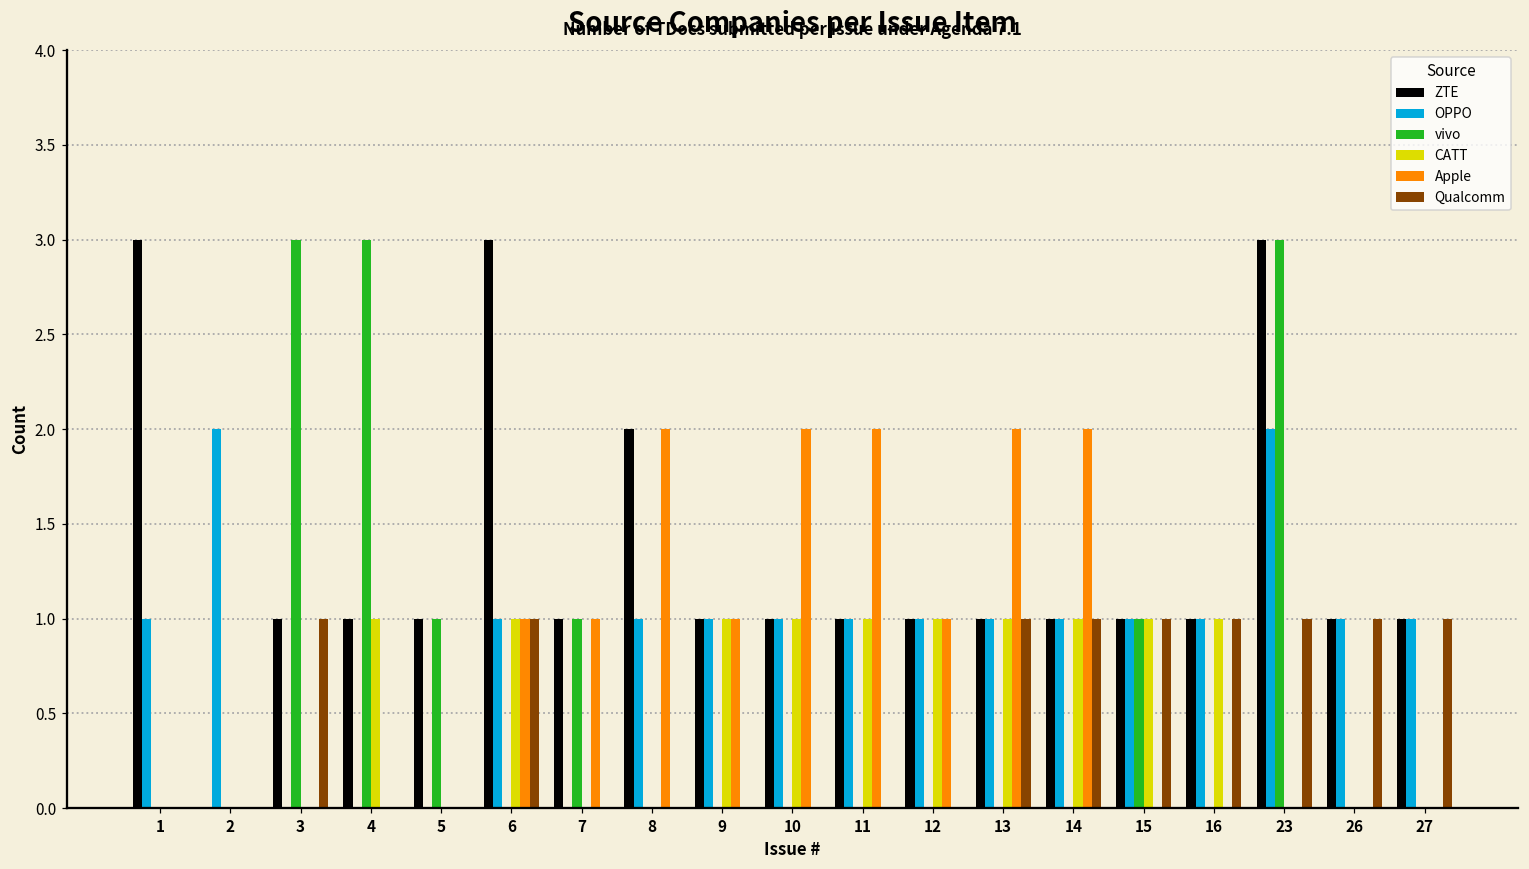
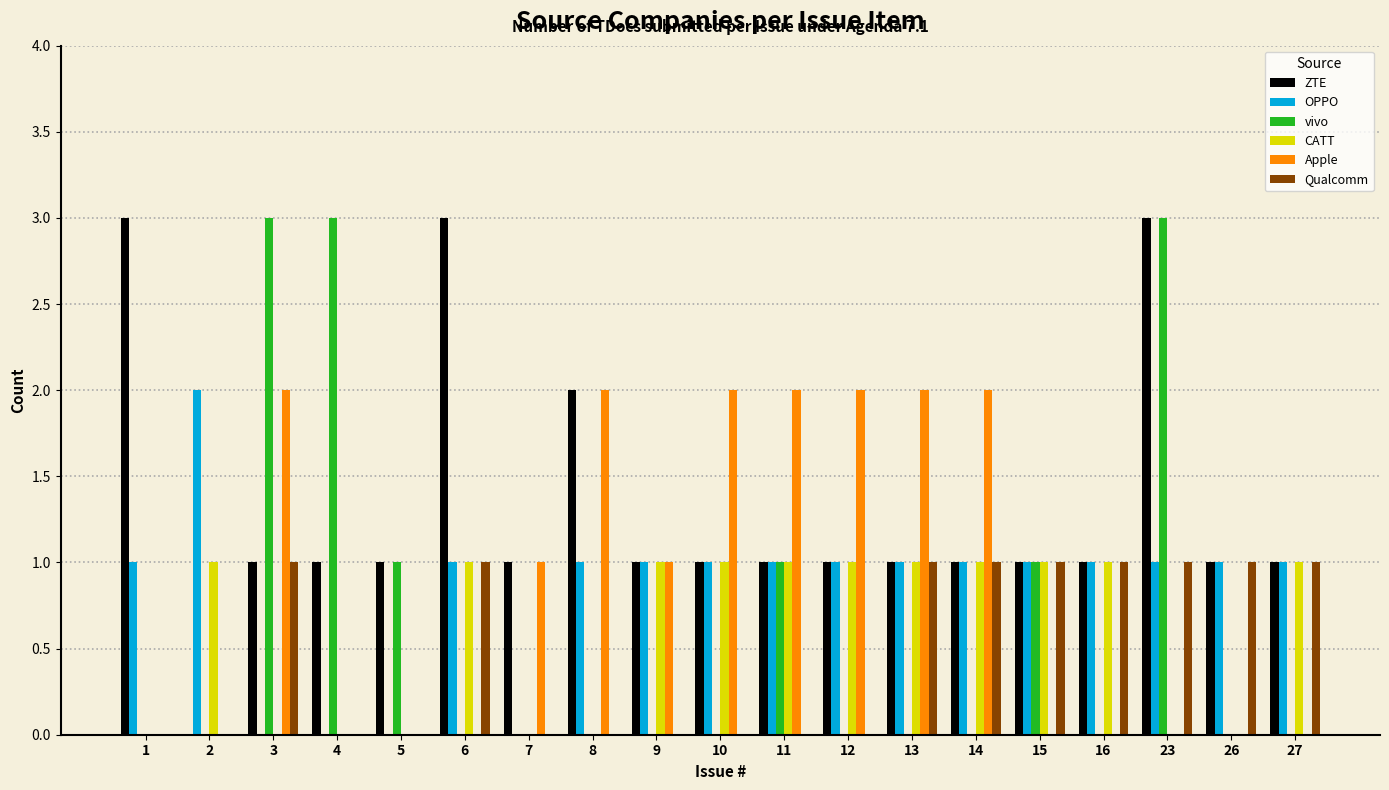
CATT, 2: 0 -> 1
Apple, 3: 0 -> 2
CATT, 4: 1 -> 0
Apple, 6: 1 -> 0
vivo, 7: 1 -> 0
vivo, 11: 0 -> 1
Apple, 12: 1 -> 2
OPPO, 23: 2 -> 1
CATT, 27: 0 -> 1
